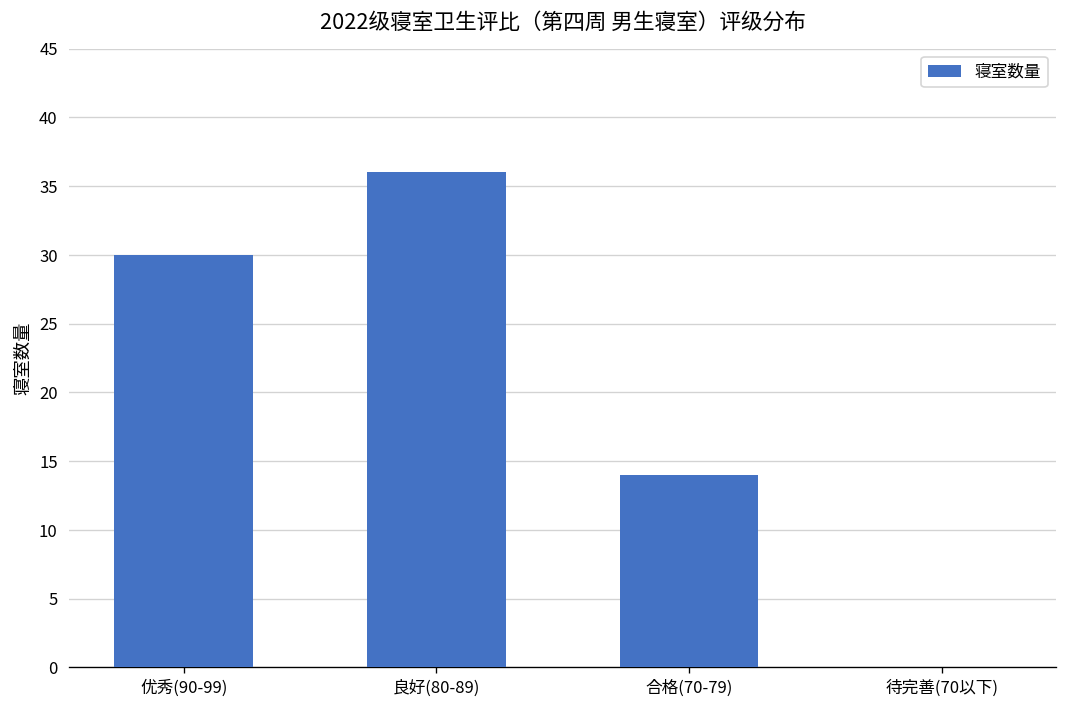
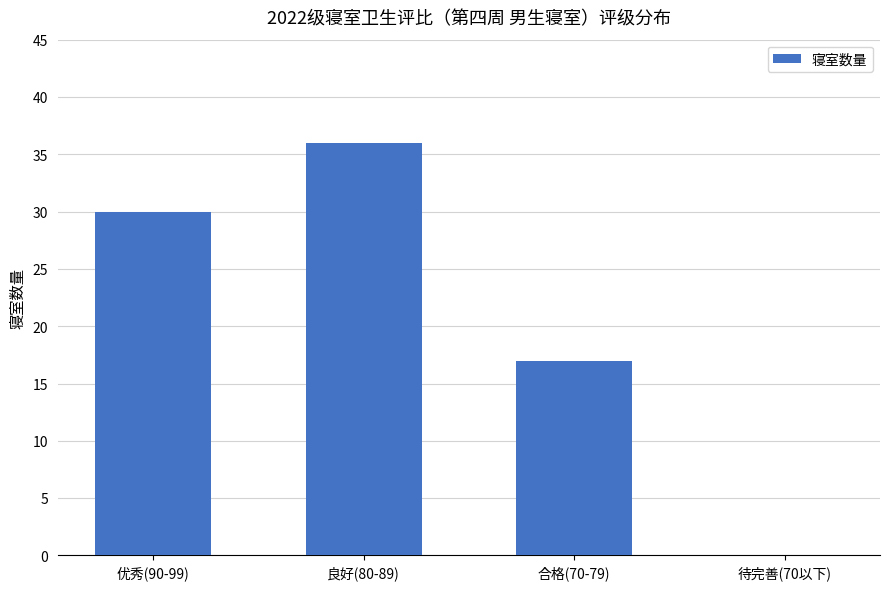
合格(70-79): 14 -> 17
